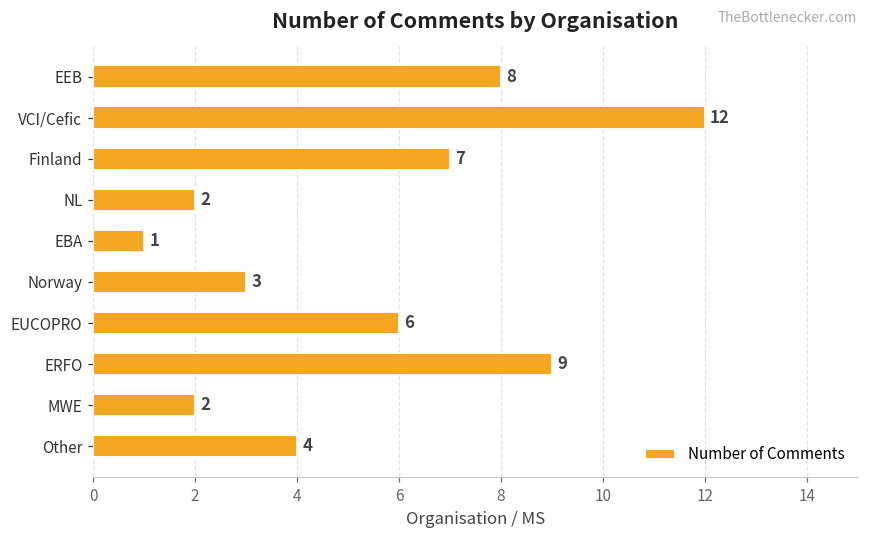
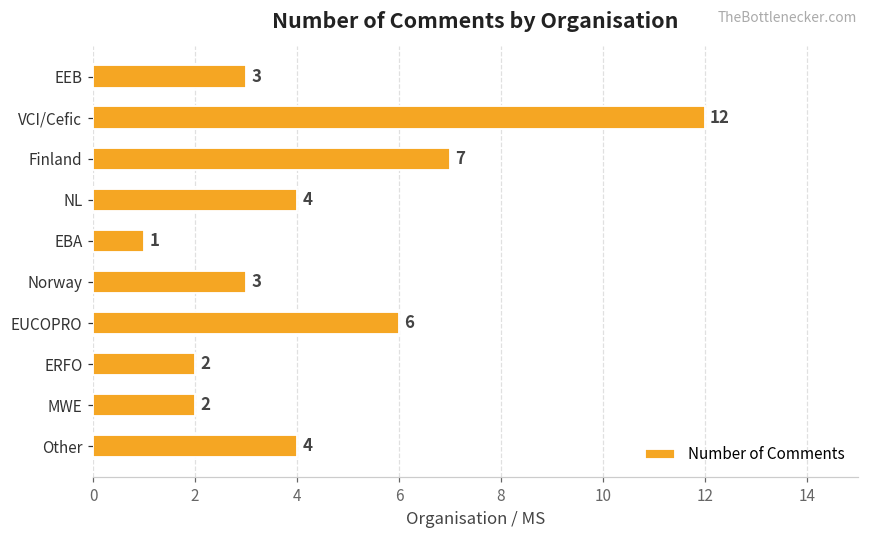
EEB: 8 -> 3
NL: 2 -> 4
ERFO: 9 -> 2
